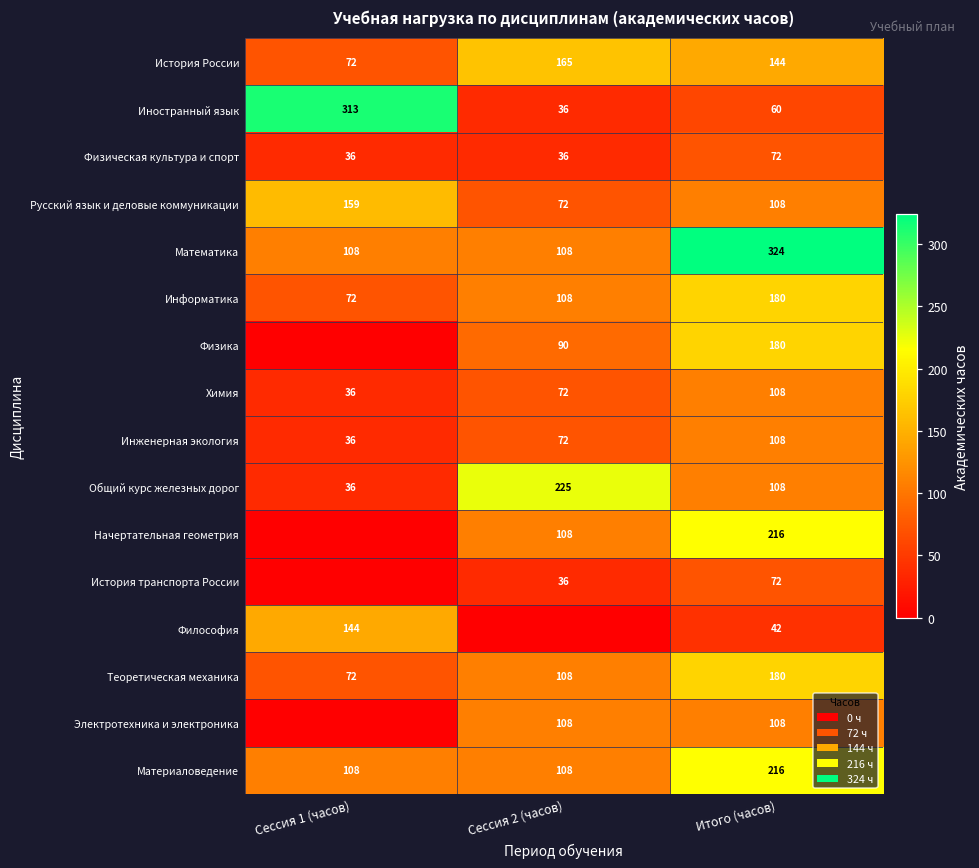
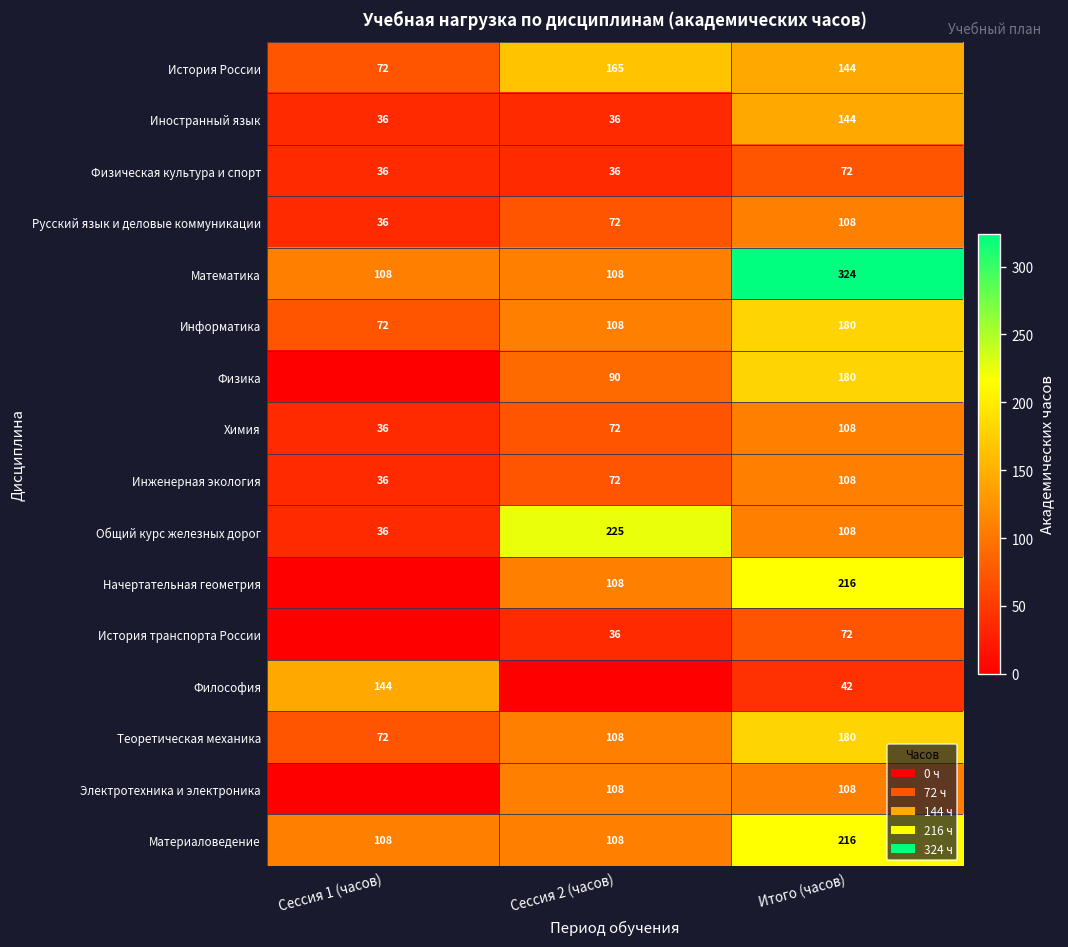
Иностранный язык, Сессия 1 (часов): 313 -> 36
Иностранный язык, Итого (часов): 60 -> 144
Русский язык и деловые коммуникации, Сессия 1 (часов): 159 -> 36
